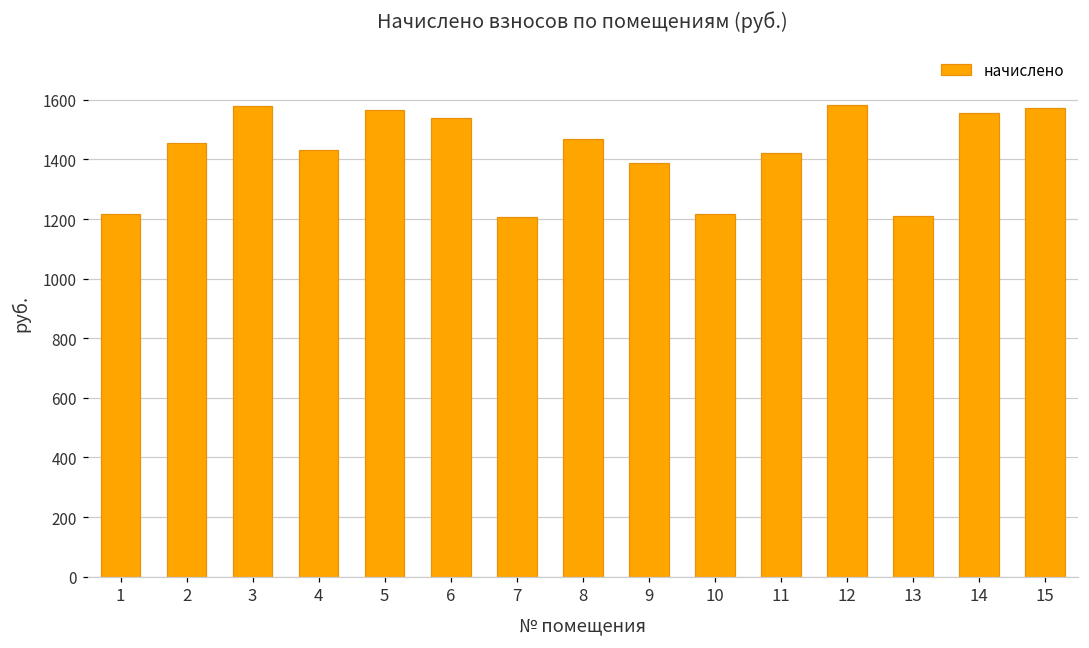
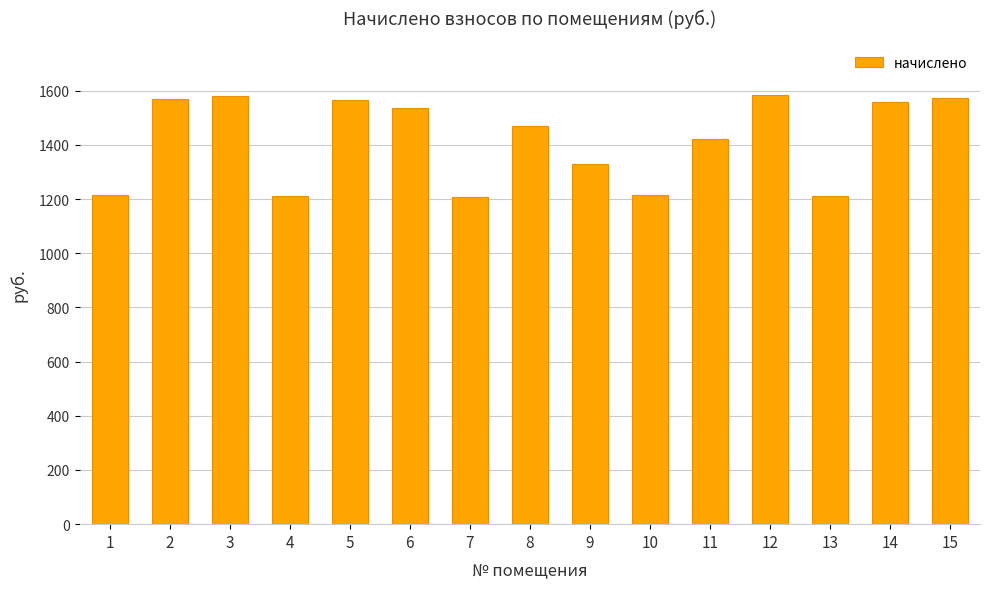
2: 1450 -> 1570
4: 1430 -> 1210
9: 1390 -> 1330
